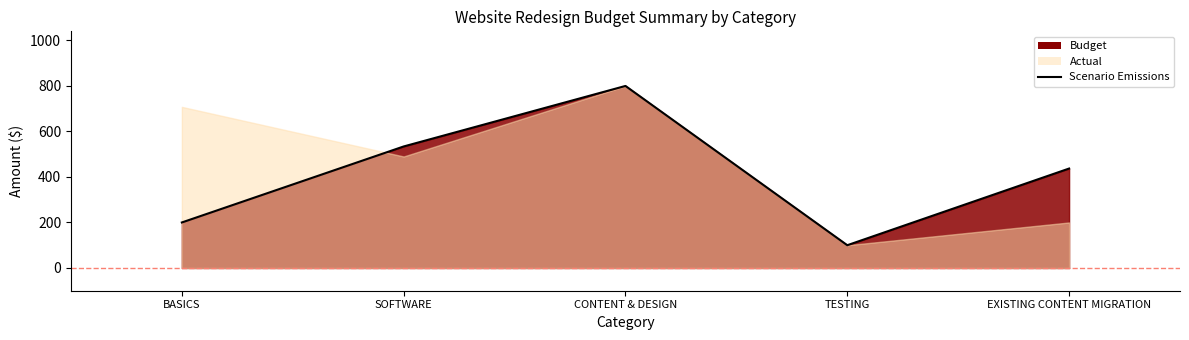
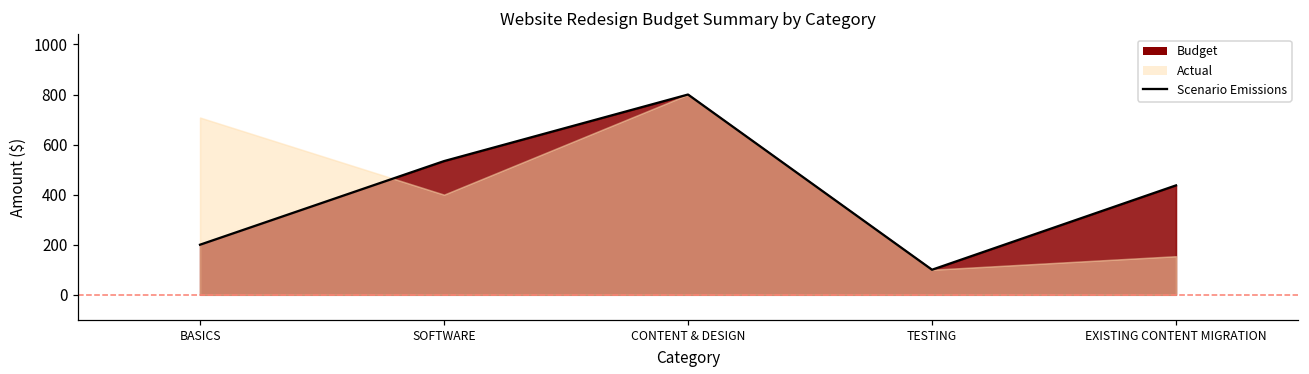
Actual, SOFTWARE: 490 -> 400
Actual, EXISTING CONTENT MIGRATION: 200 -> 150
